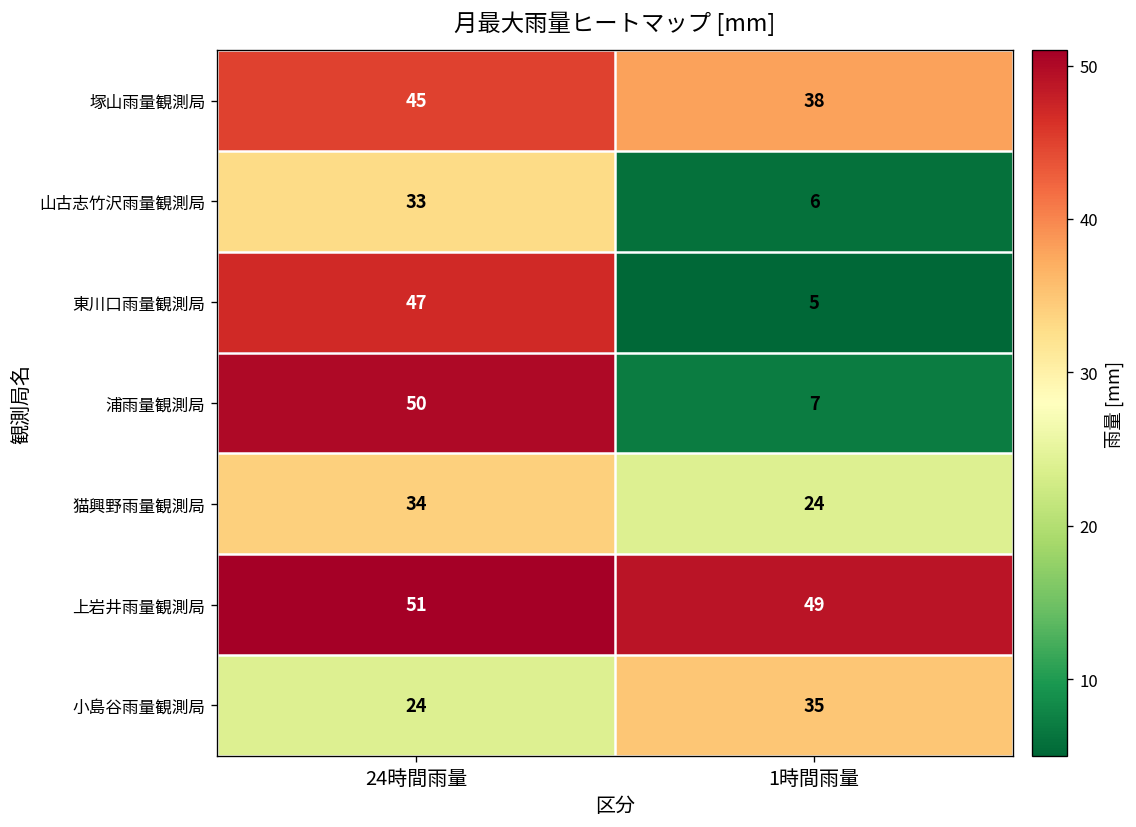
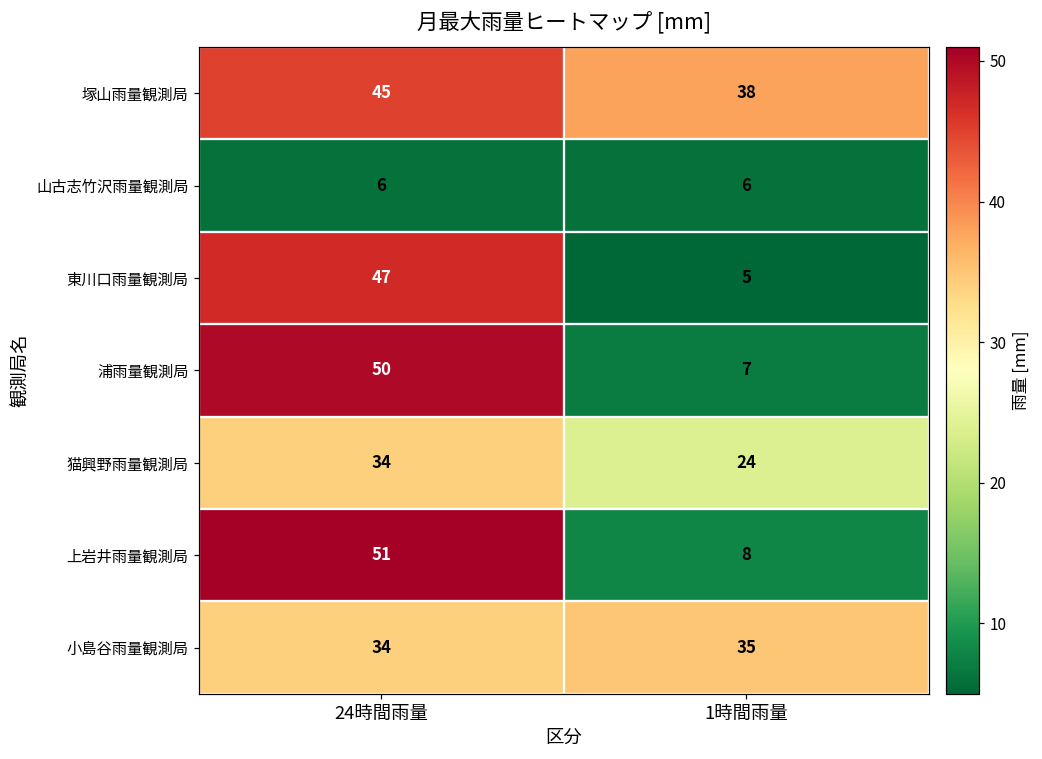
山古志竹沢雨量観測局, 24時間雨量: 33 -> 6
上岩井雨量観測局, 1時間雨量: 49 -> 8
小島谷雨量観測局, 24時間雨量: 24 -> 34
